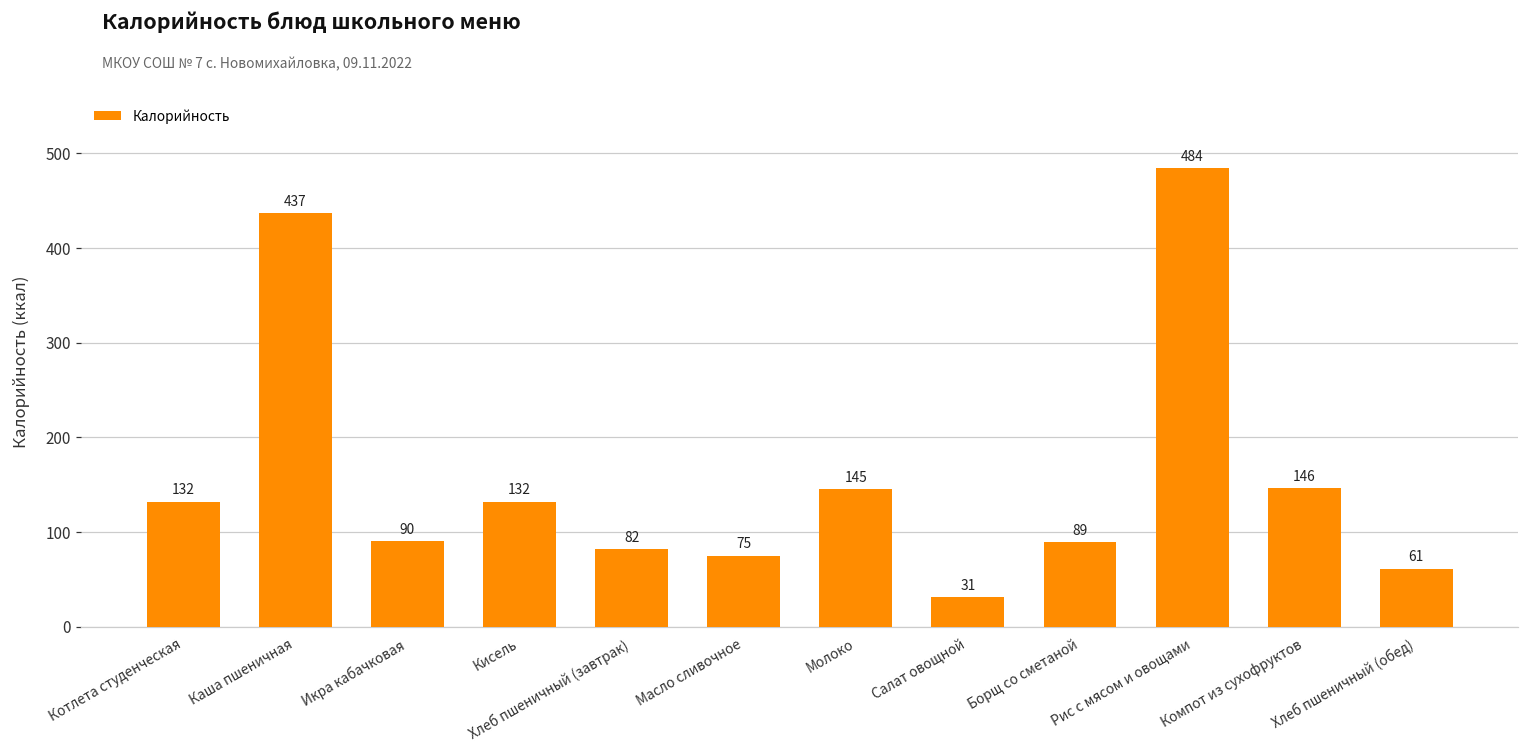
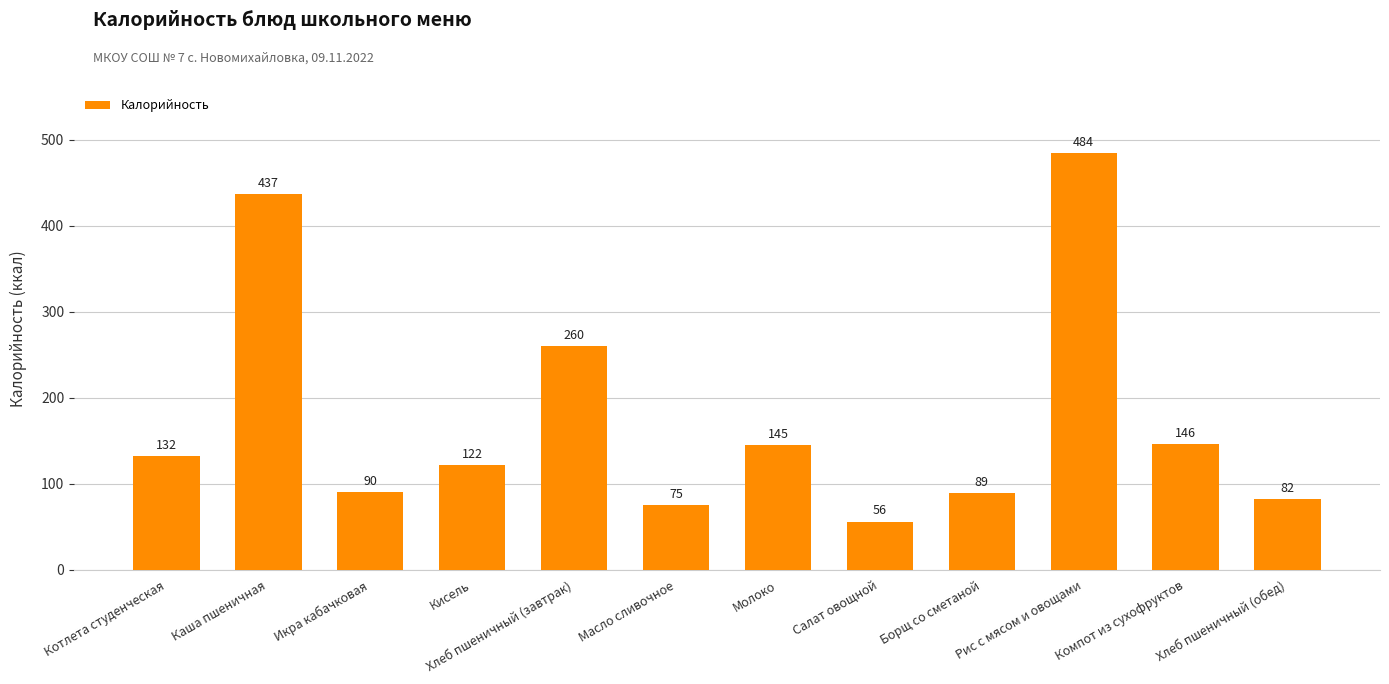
Кисель: 132 -> 122
Хлеб пшеничный (завтрак): 82 -> 260
Салат овощной: 31 -> 56
Хлеб пшеничный (обед): 61 -> 82
